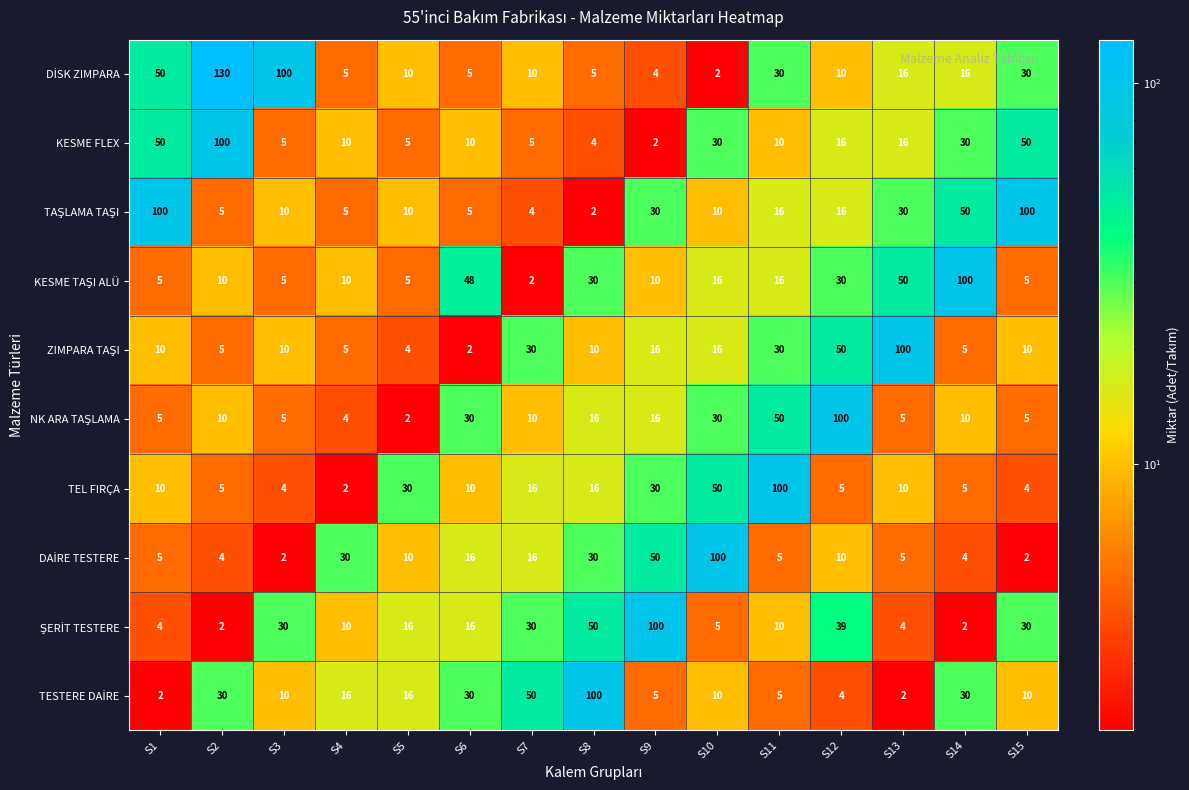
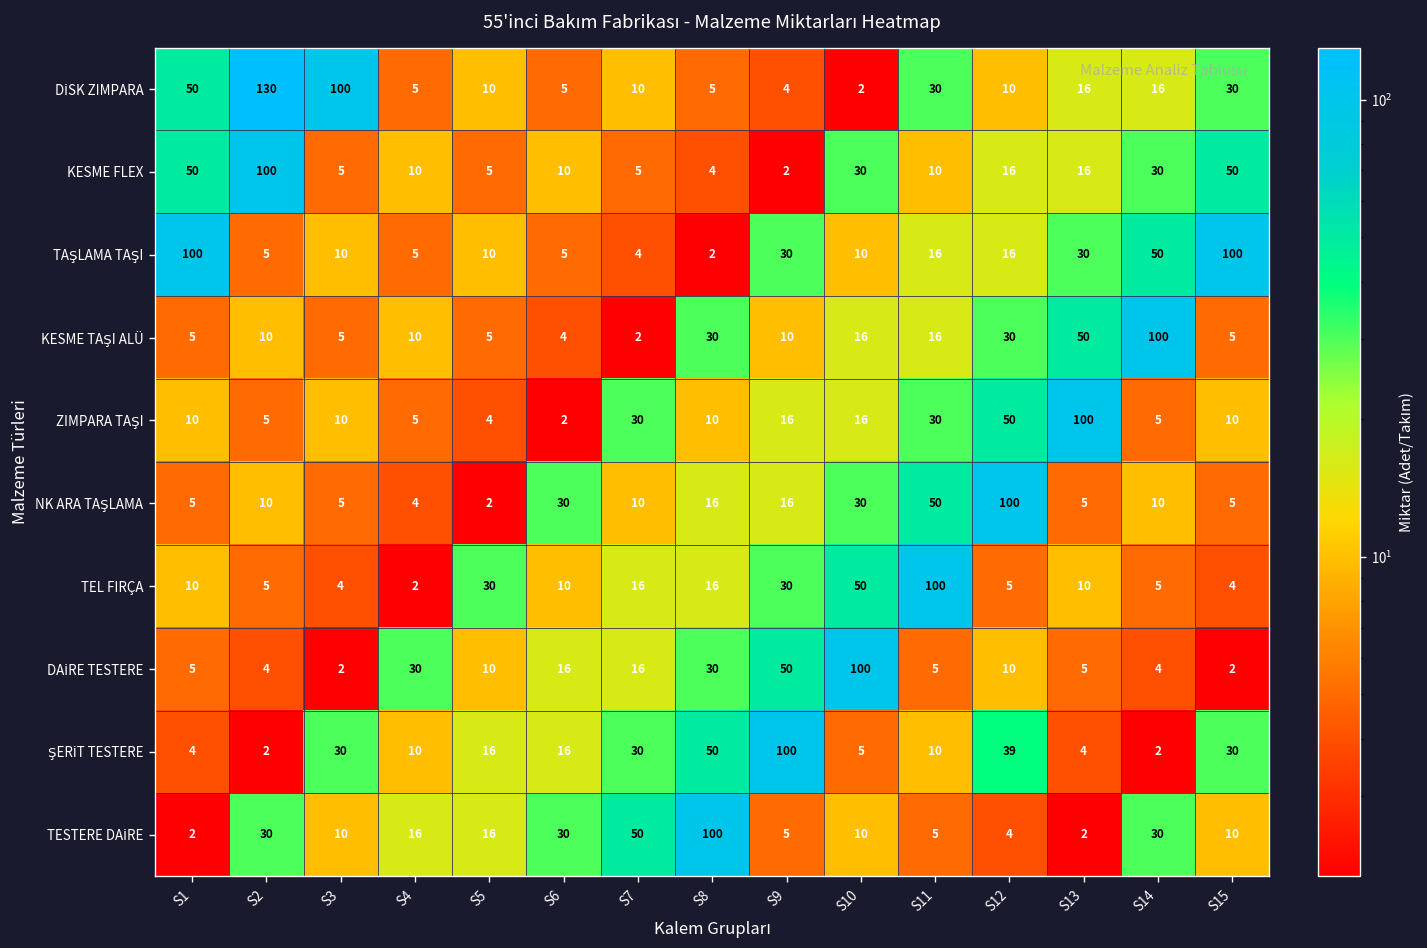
KESME TAŞI ALÜ, S6: 48 -> 4
